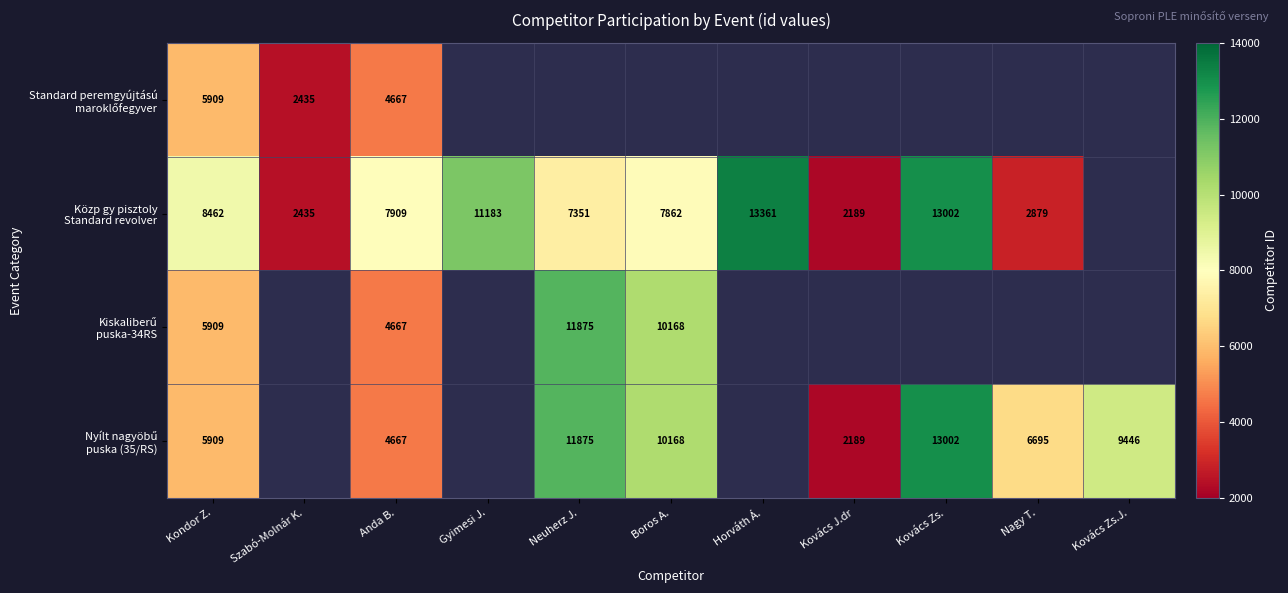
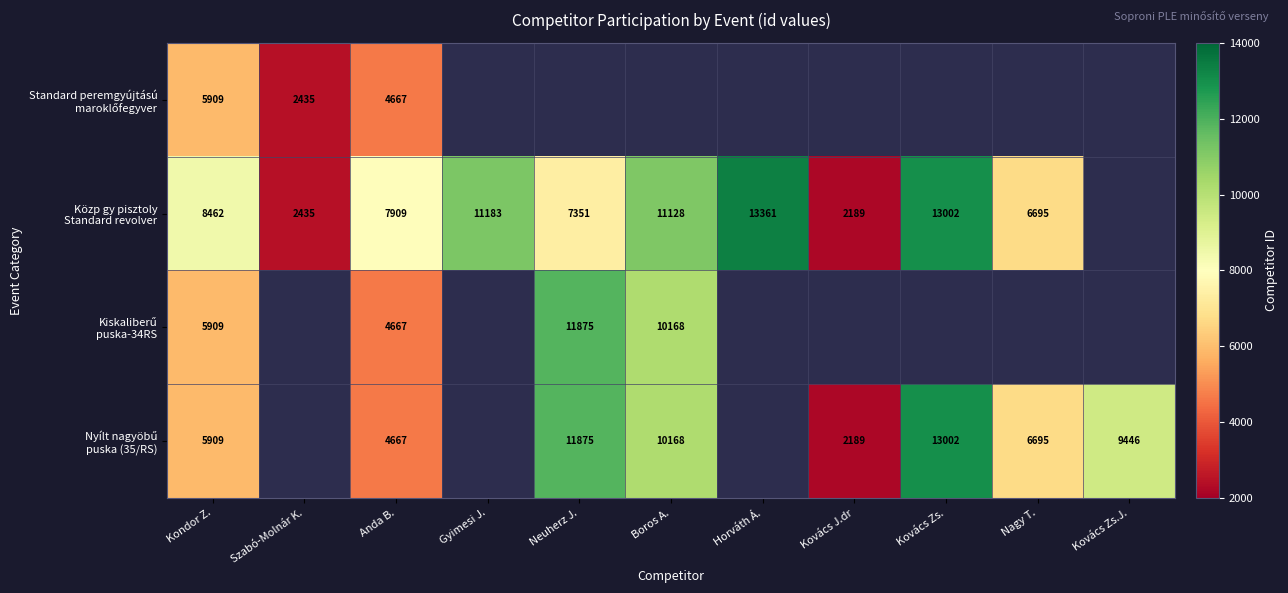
Közp gy pisztoly Standard revolver, Boros A.: 7862 -> 11128
Közp gy pisztoly Standard revolver, Nagy T.: 2879 -> 6695
